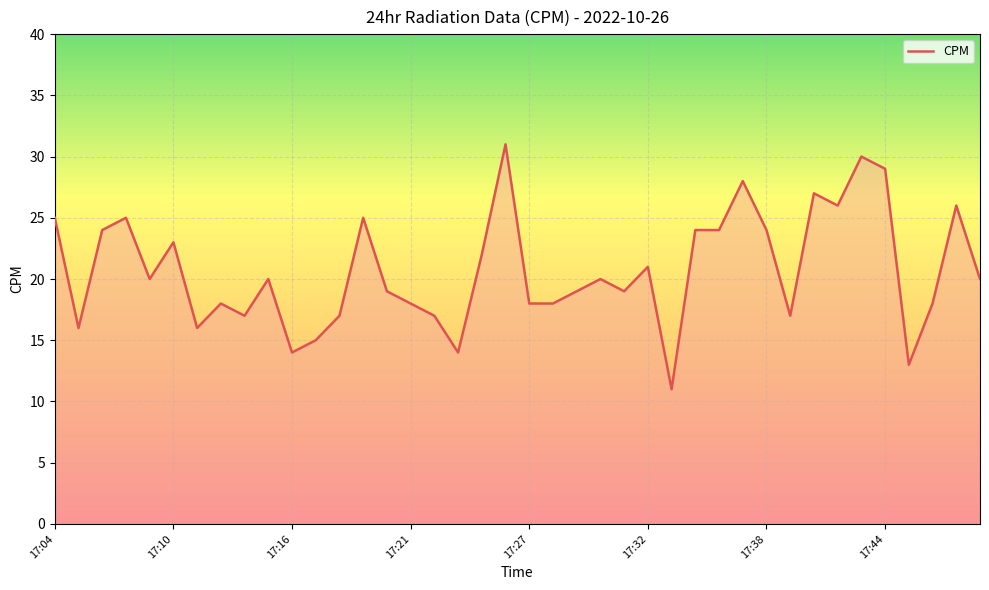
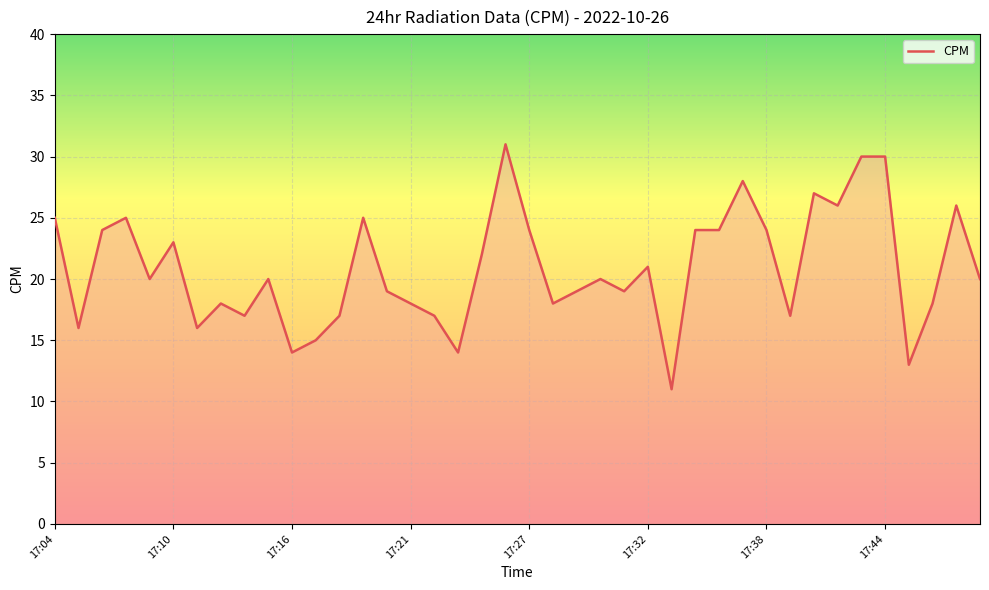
17:27: 18 -> 24
17:44: 29 -> 30
